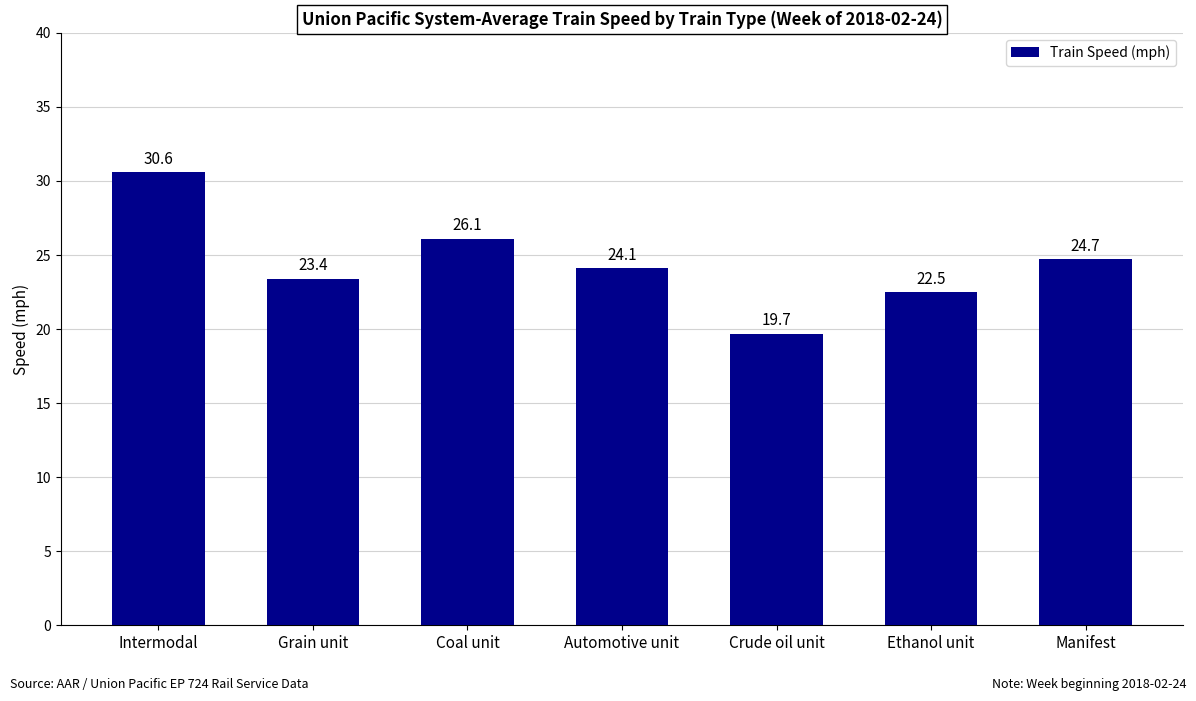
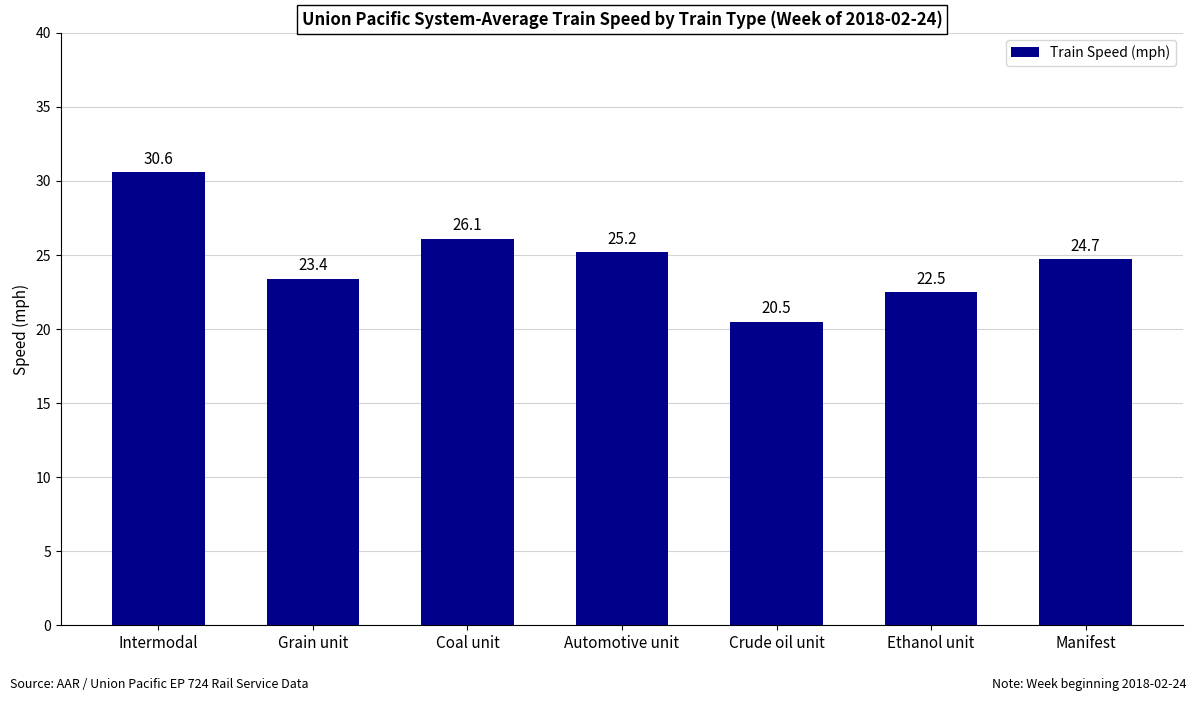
Automotive unit: 24.1 -> 25.2
Crude oil unit: 19.7 -> 20.5
